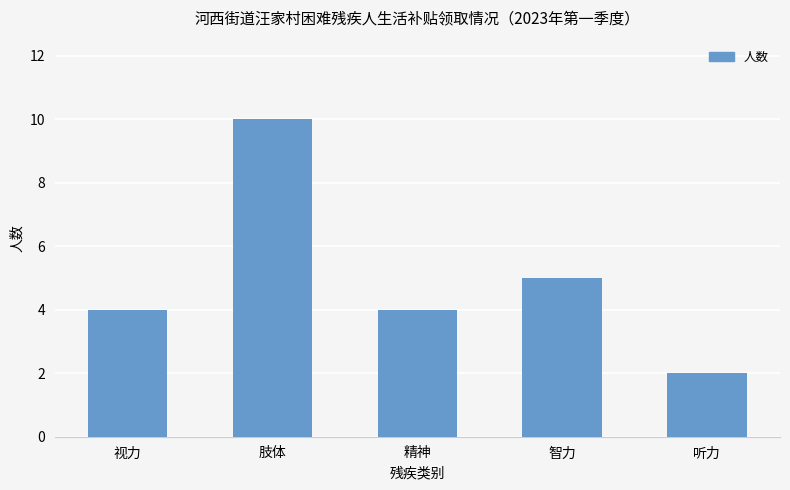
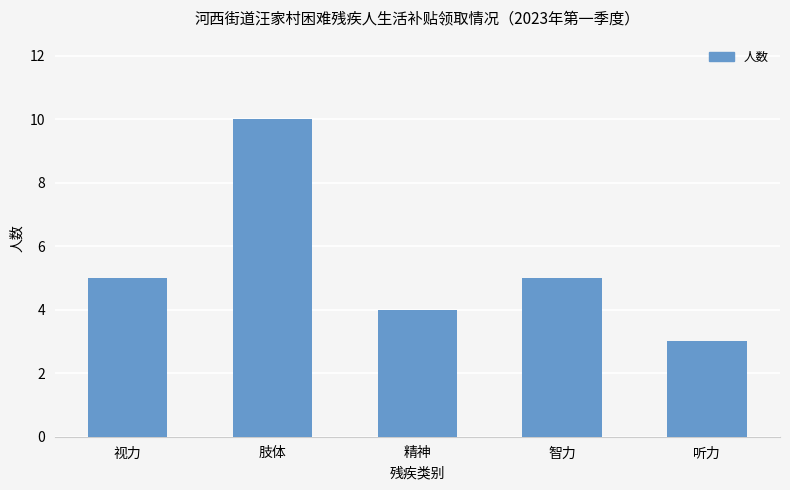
视力: 4 -> 5
听力: 2 -> 3
